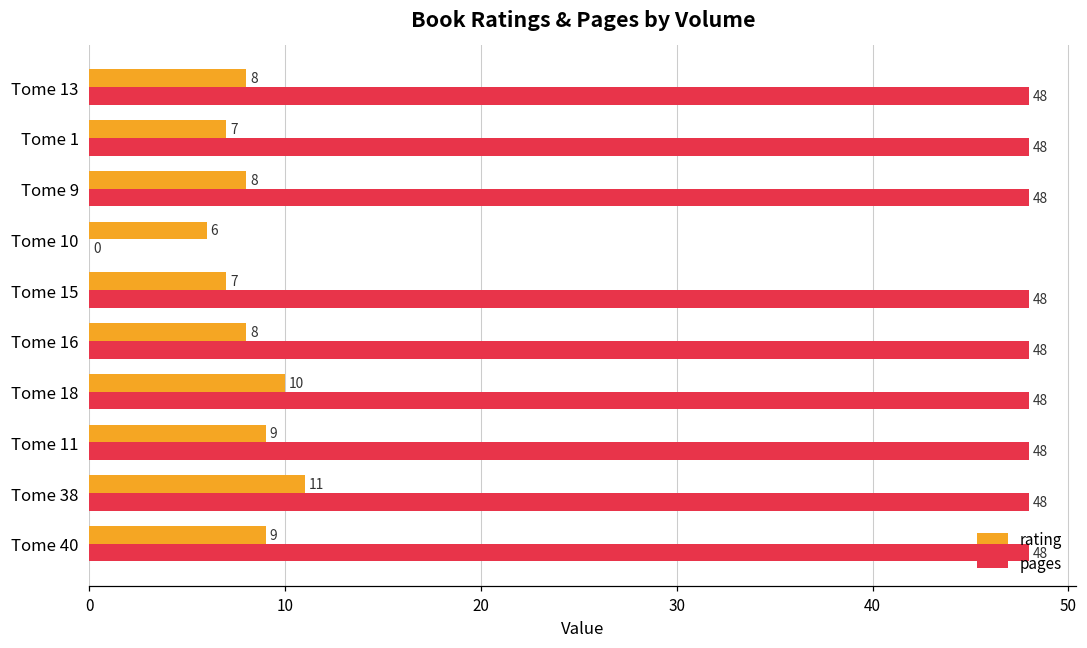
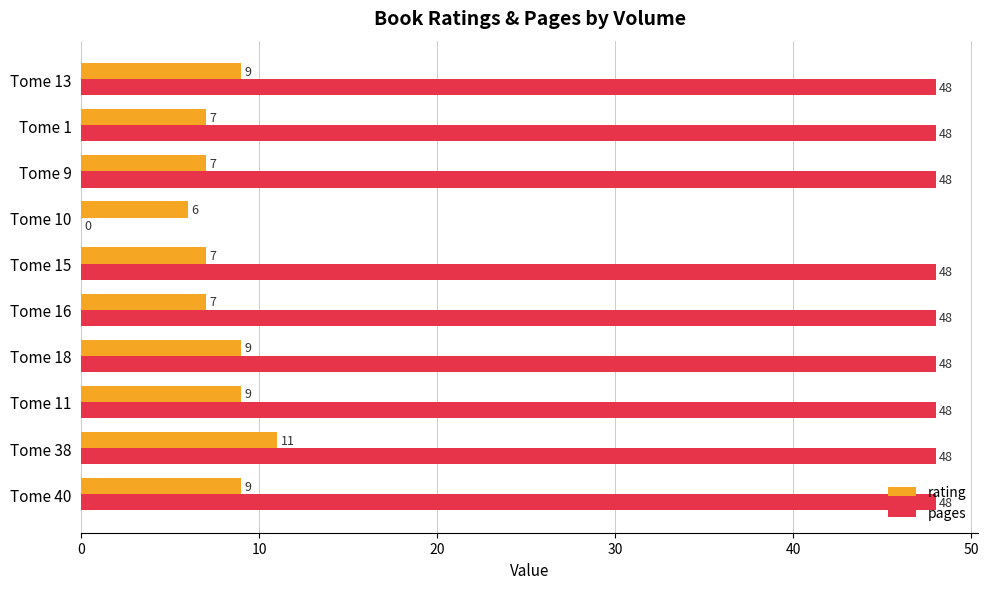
rating, Tome 13: 8 -> 9
rating, Tome 9: 8 -> 7
rating, Tome 16: 8 -> 7
rating, Tome 18: 10 -> 9
